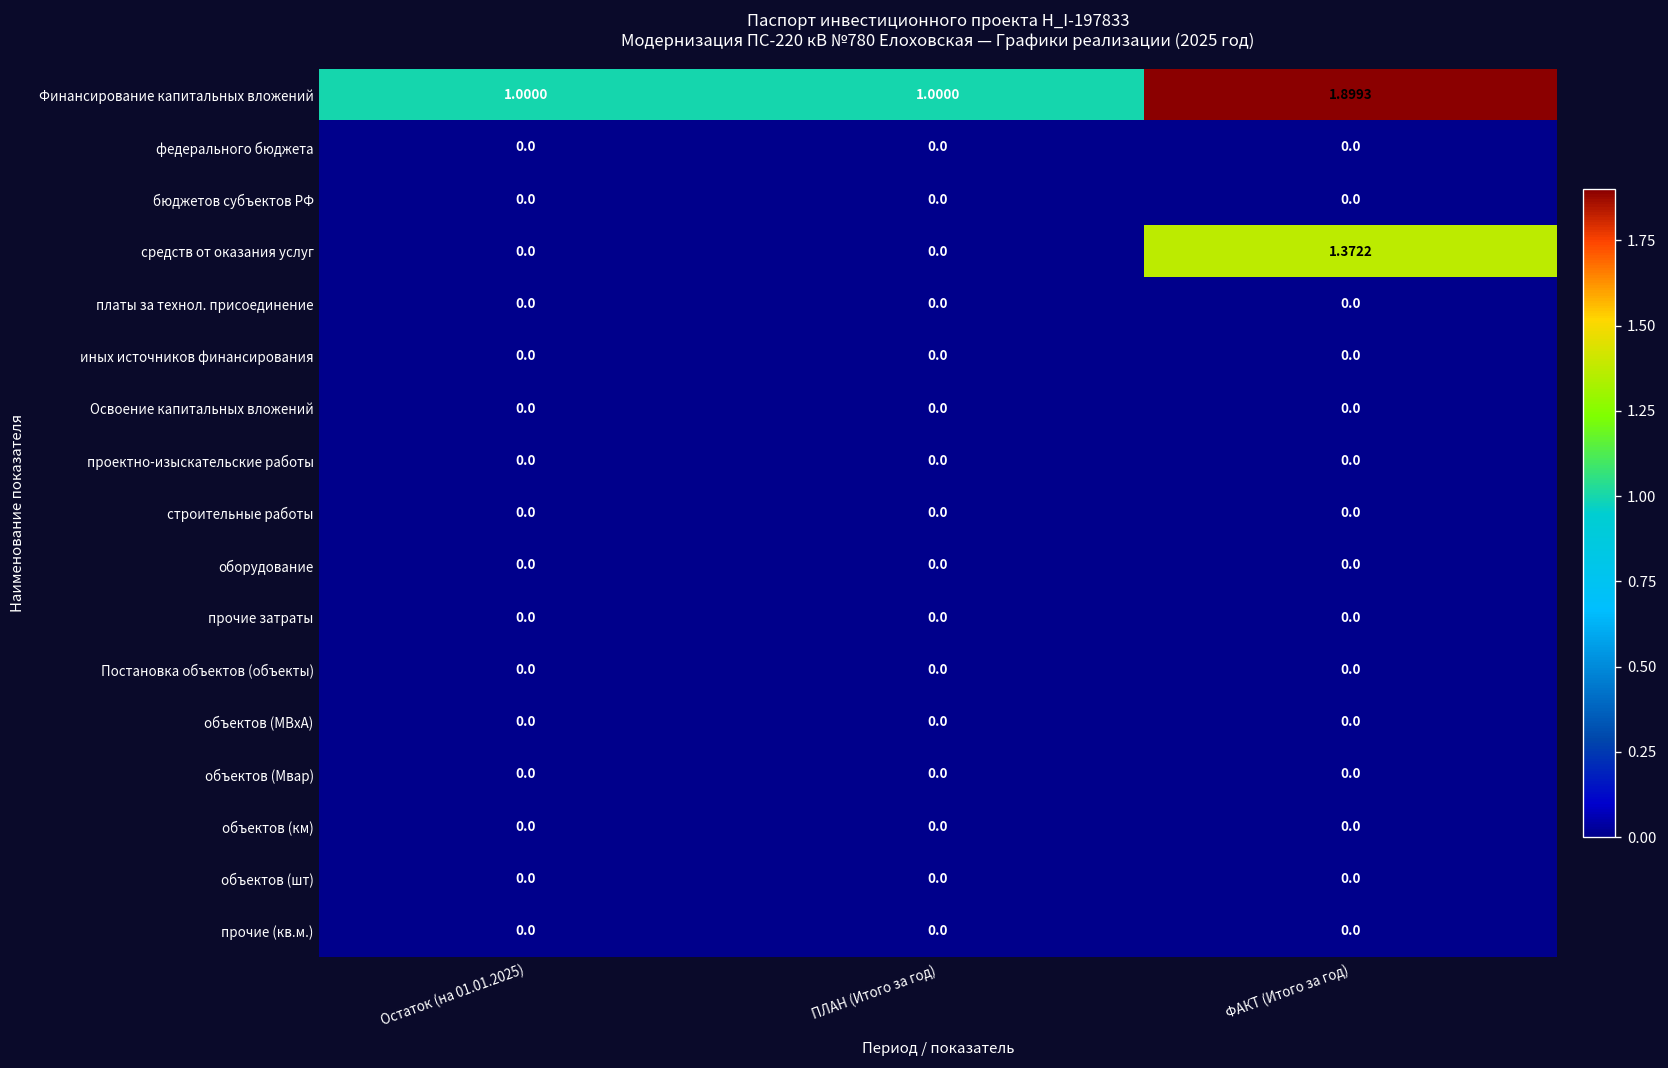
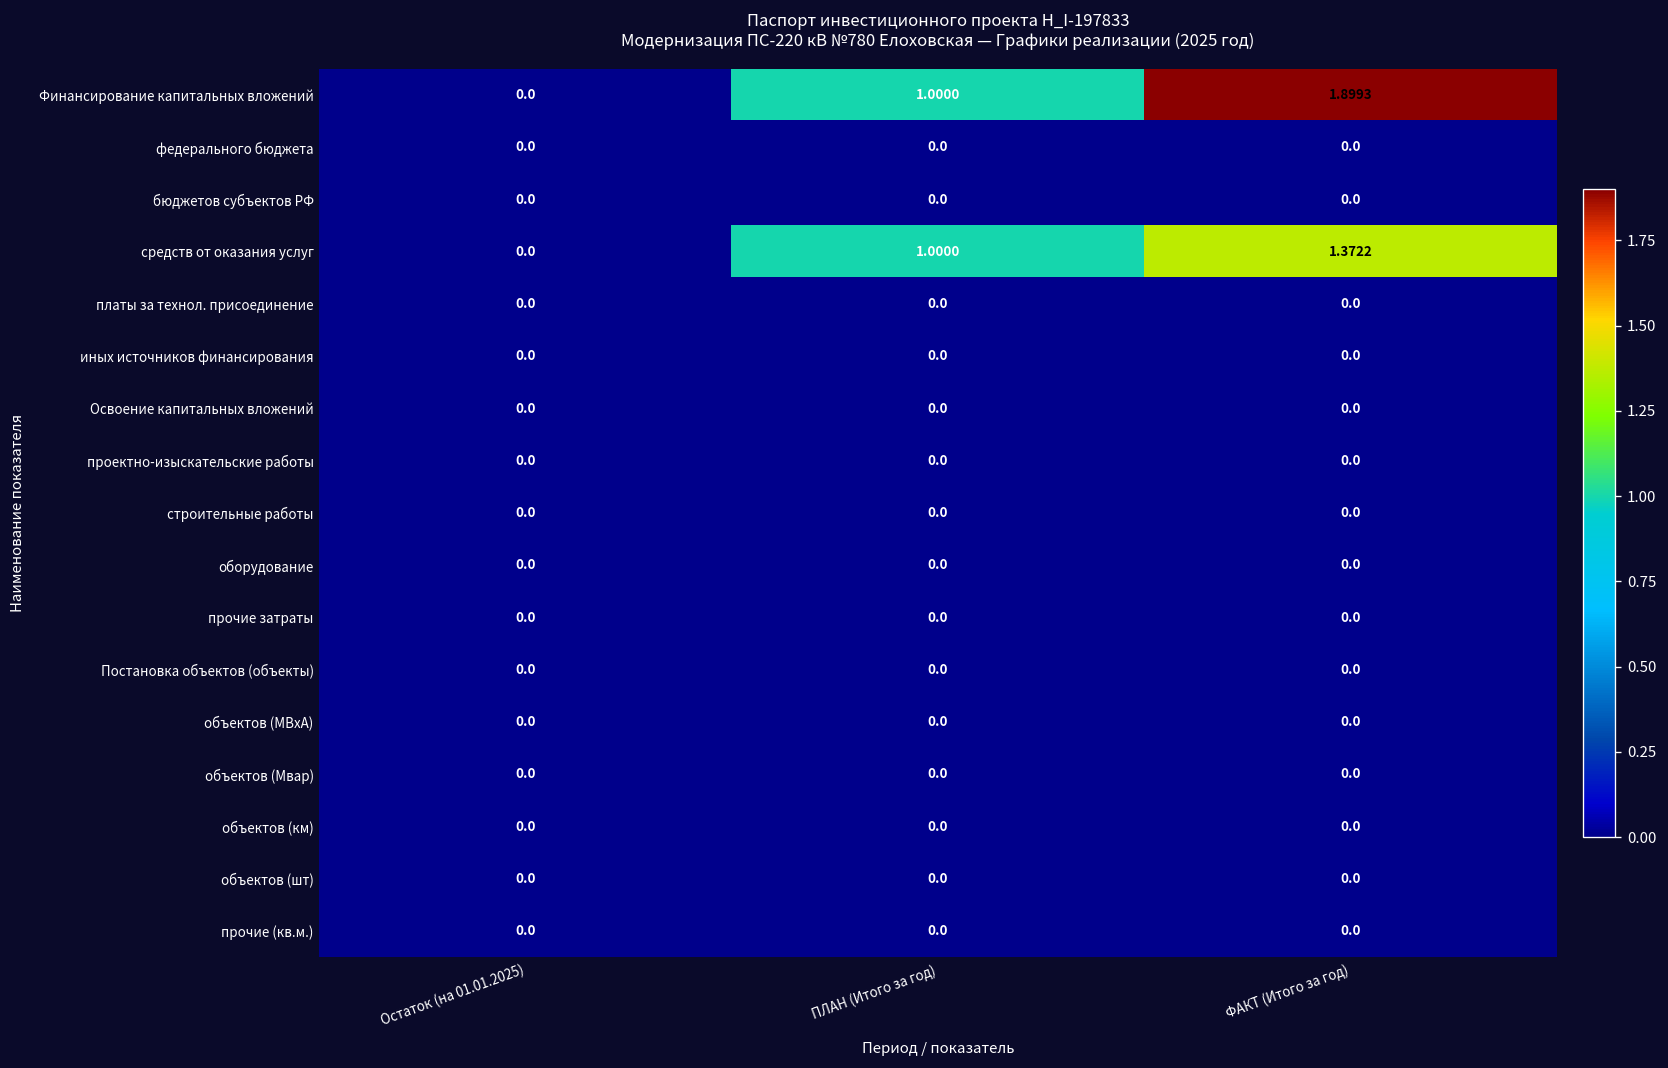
Финансирование капитальных вложений, Остаток (на 01.01.2025): 1.0000 -> 0.0
средств от оказания услуг, ПЛАН (Итого за год): 0.0 -> 1.0000
